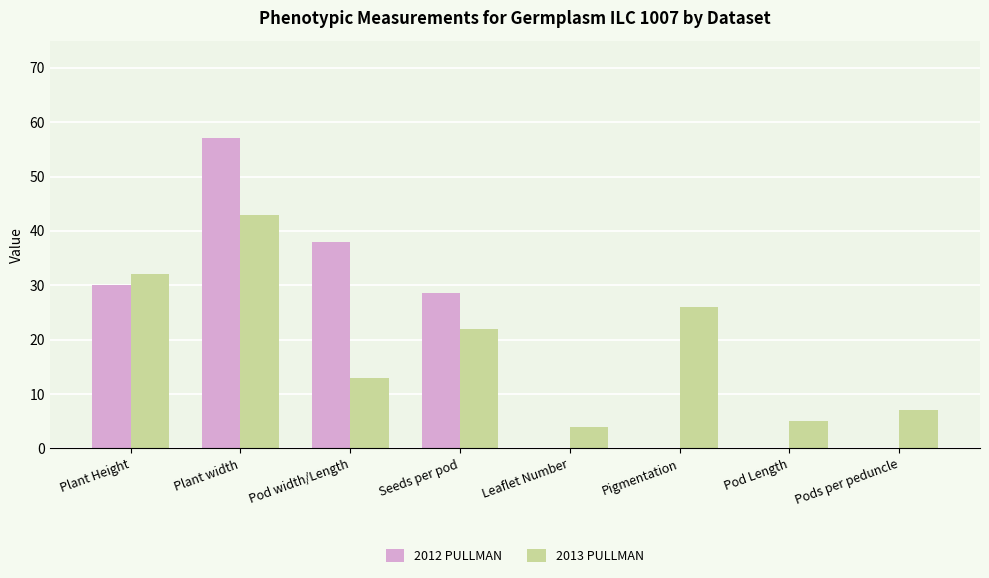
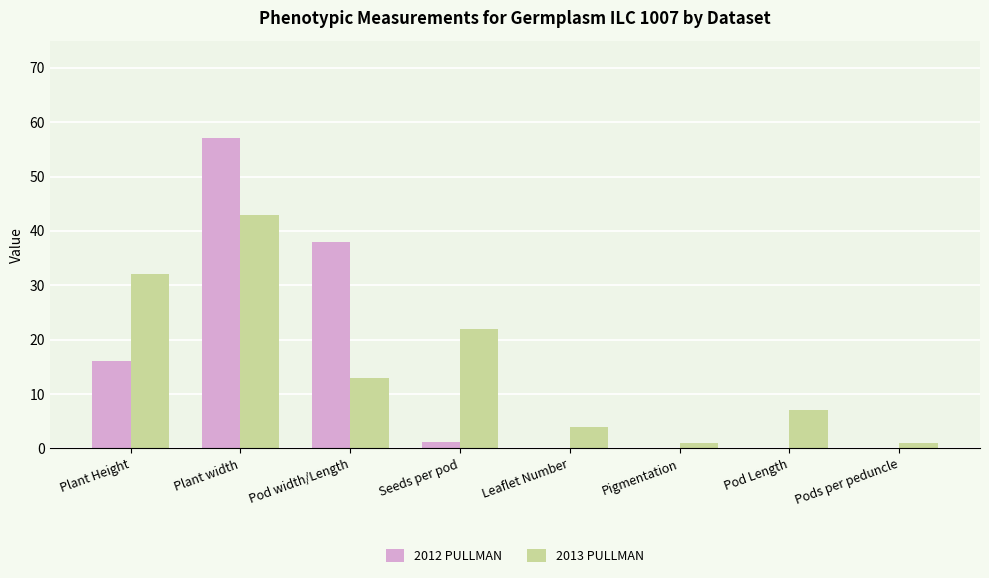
2012 PULLMAN, Plant Height: 30 -> 16
2012 PULLMAN, Seeds per pod: 29 -> 1
2013 PULLMAN, Pigmentation: 26 -> 1
2013 PULLMAN, Pod Length: 5 -> 7
2013 PULLMAN, Pods per peduncle: 7 -> 1
